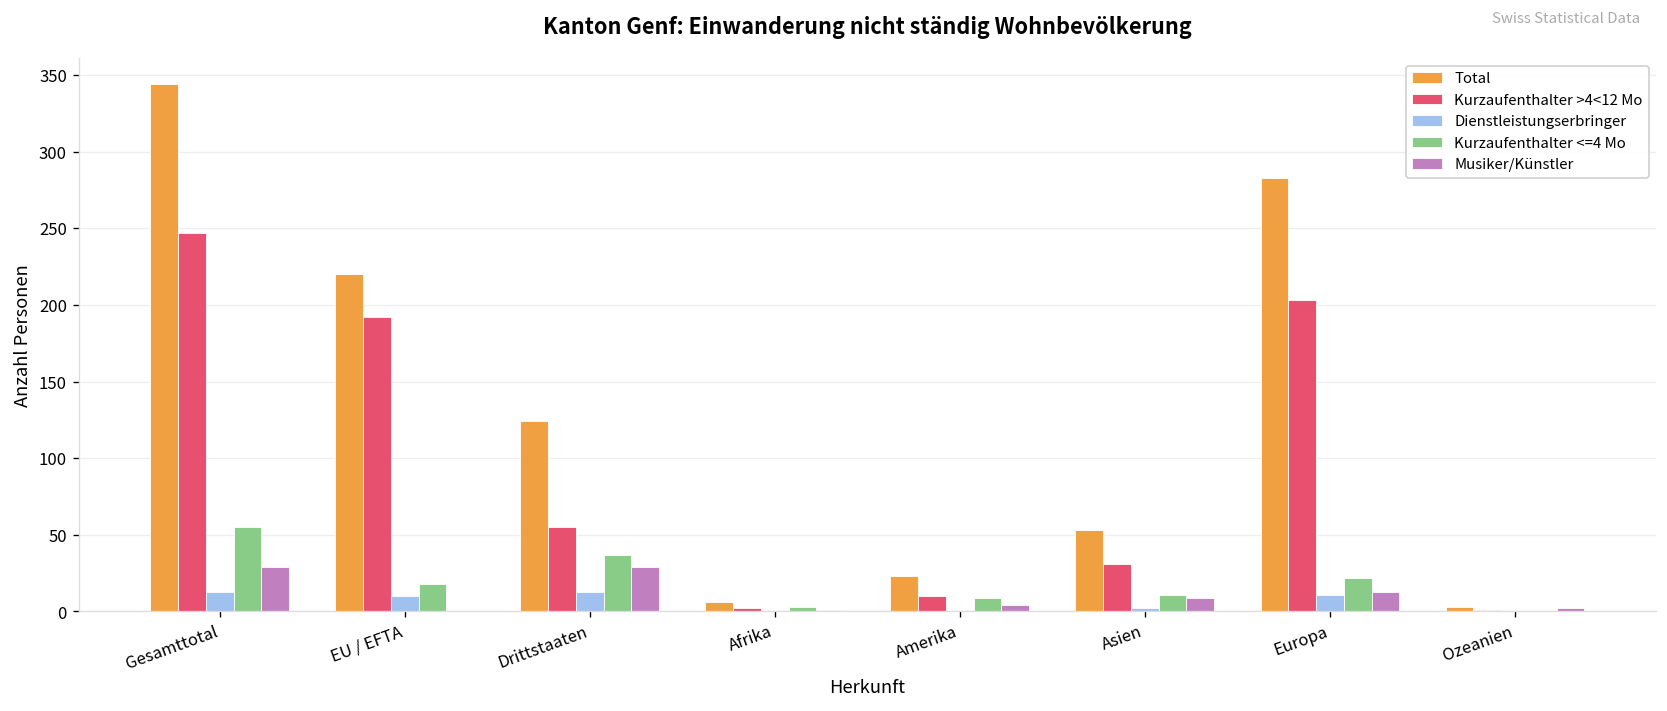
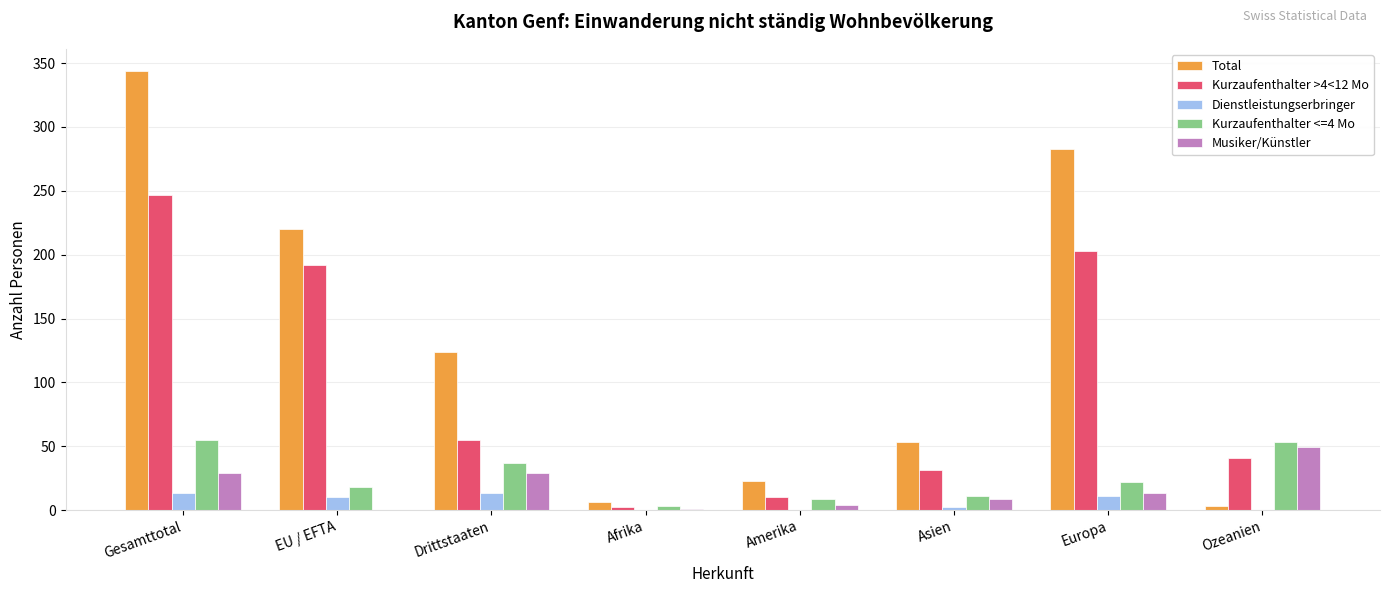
Kurzaufenthalter >4<12 Mo, Ozeanien: 1 -> 41
Kurzaufenthalter <=4 Mo, Ozeanien: 0 -> 53
Musiker/Künstler, Ozeanien: 2 -> 49
